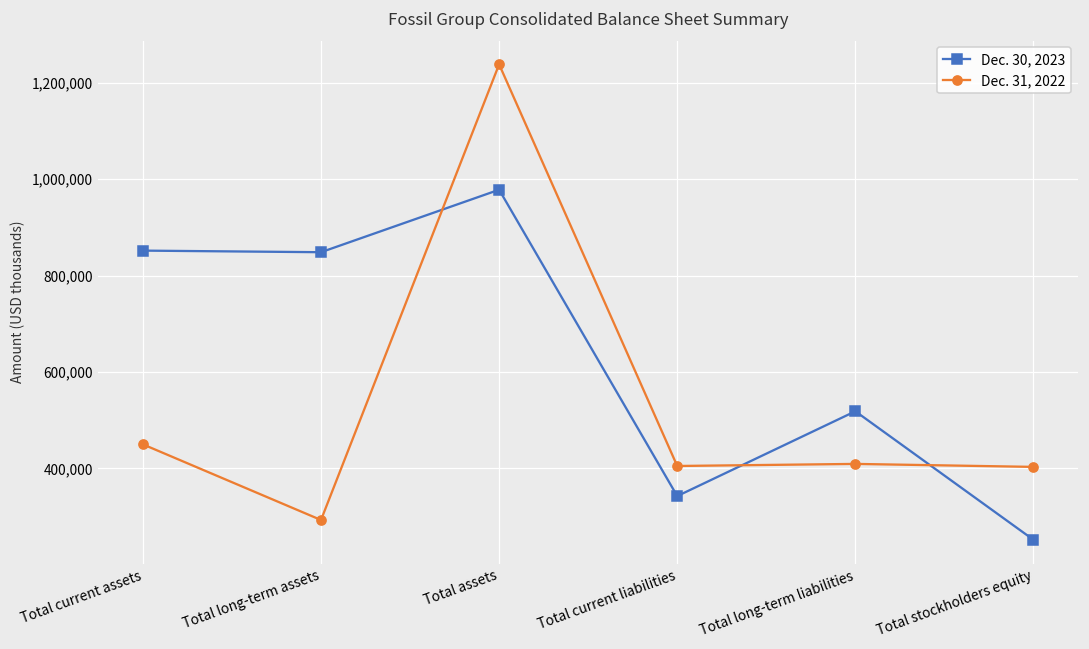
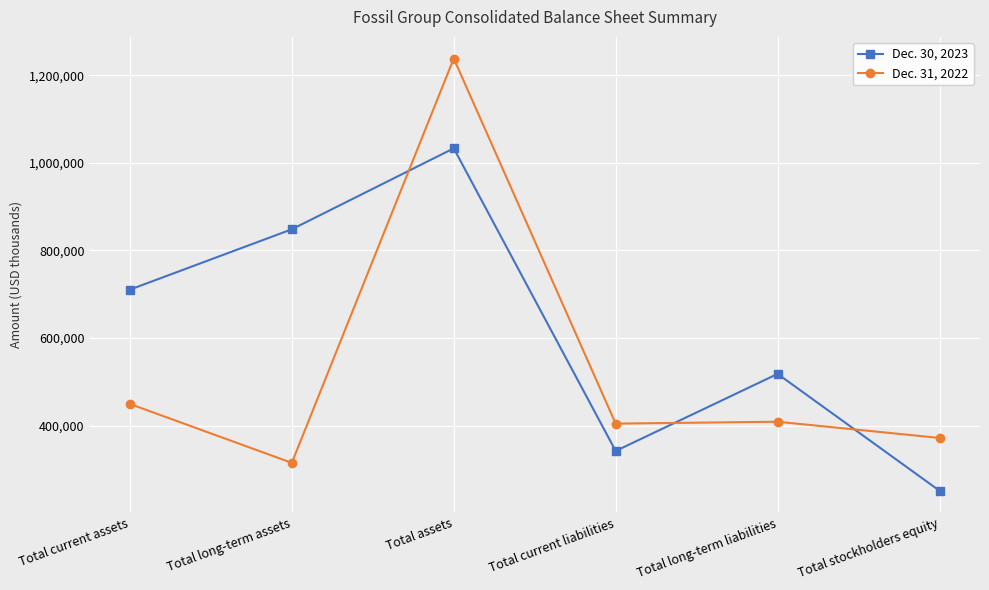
Dec. 30, 2023, Total current assets: 850,000 -> 710,000
Dec. 31, 2022, Total long-term assets: 290,000 -> 320,000
Dec. 30, 2023, Total assets: 980,000 -> 1,030,000
Dec. 31, 2022, Total stockholders equity: 400,000 -> 370,000
